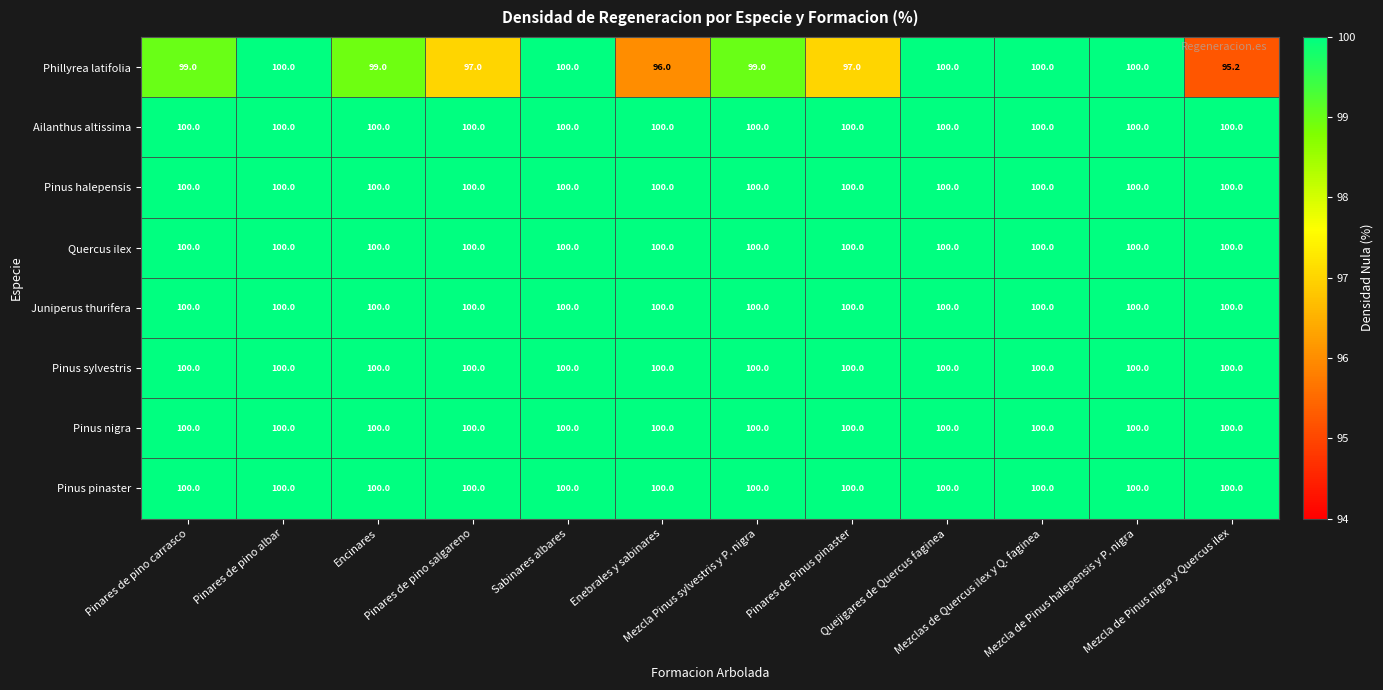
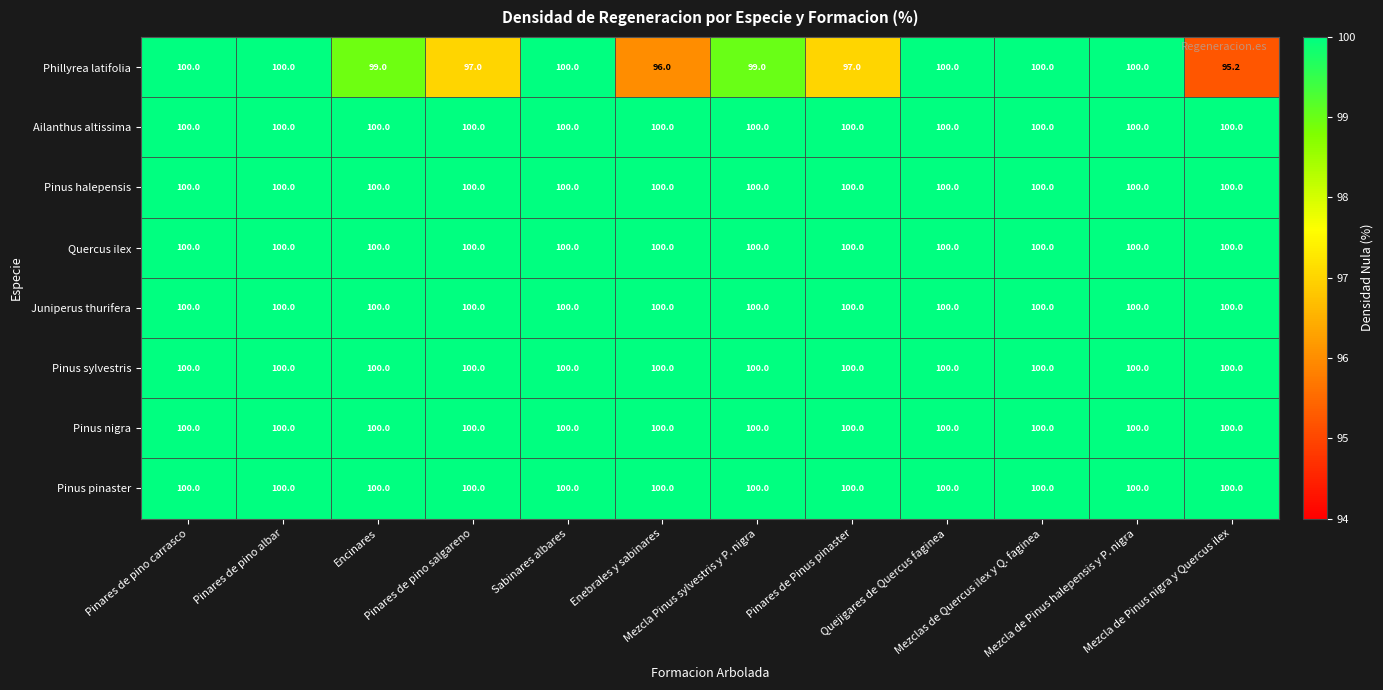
Phillyrea latifolia, Pinares de pino carrasco: 99.0 -> 100.0
